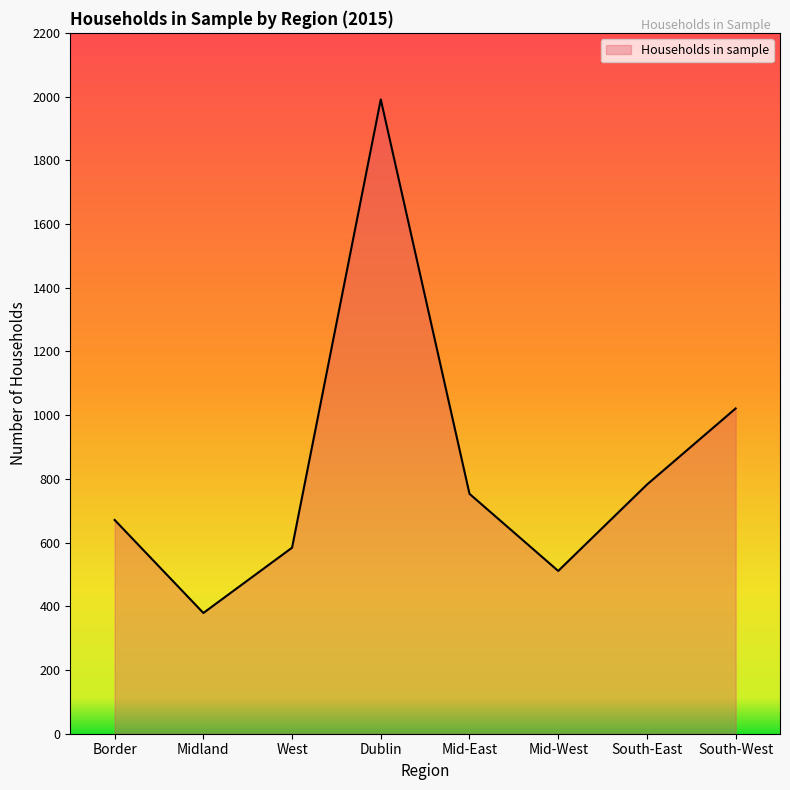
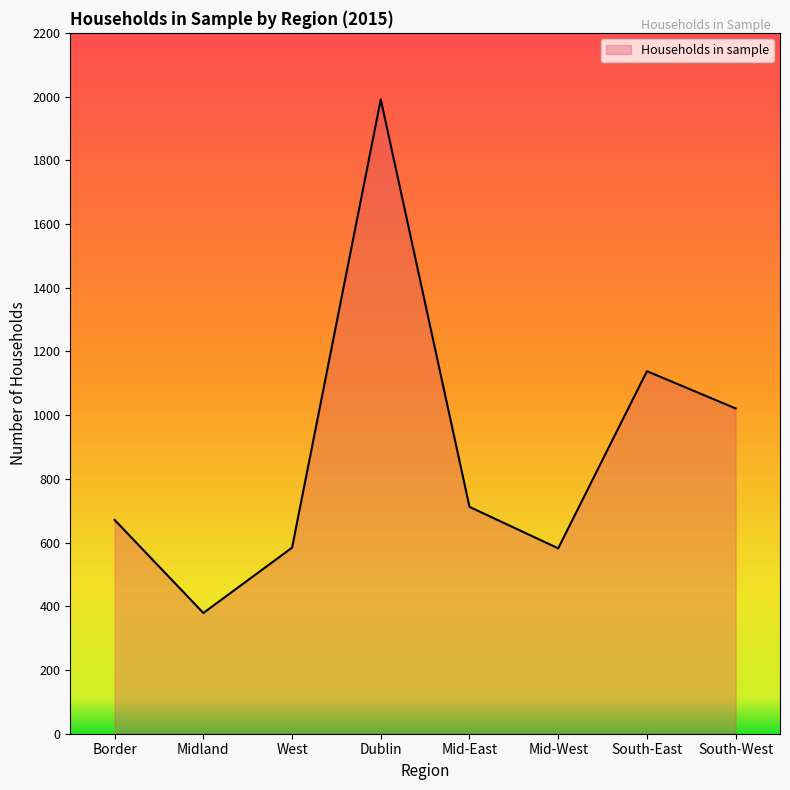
Mid-East: 750 -> 710
Mid-West: 510 -> 580
South-East: 780 -> 1140
